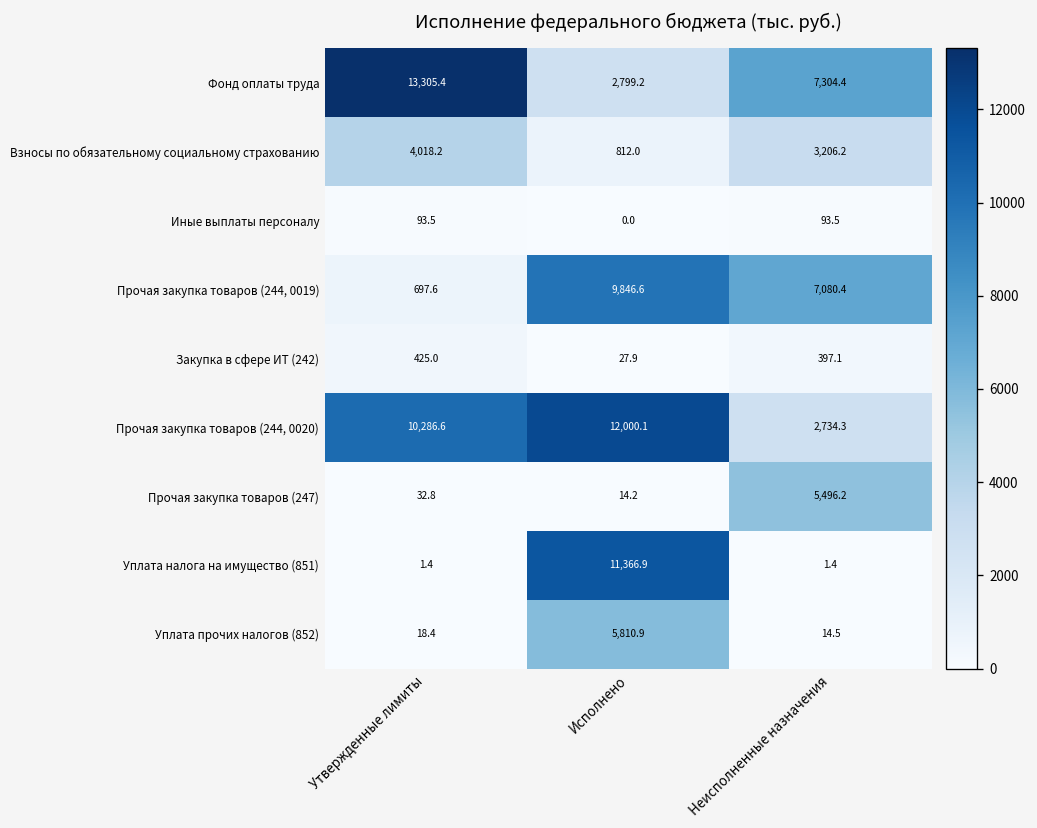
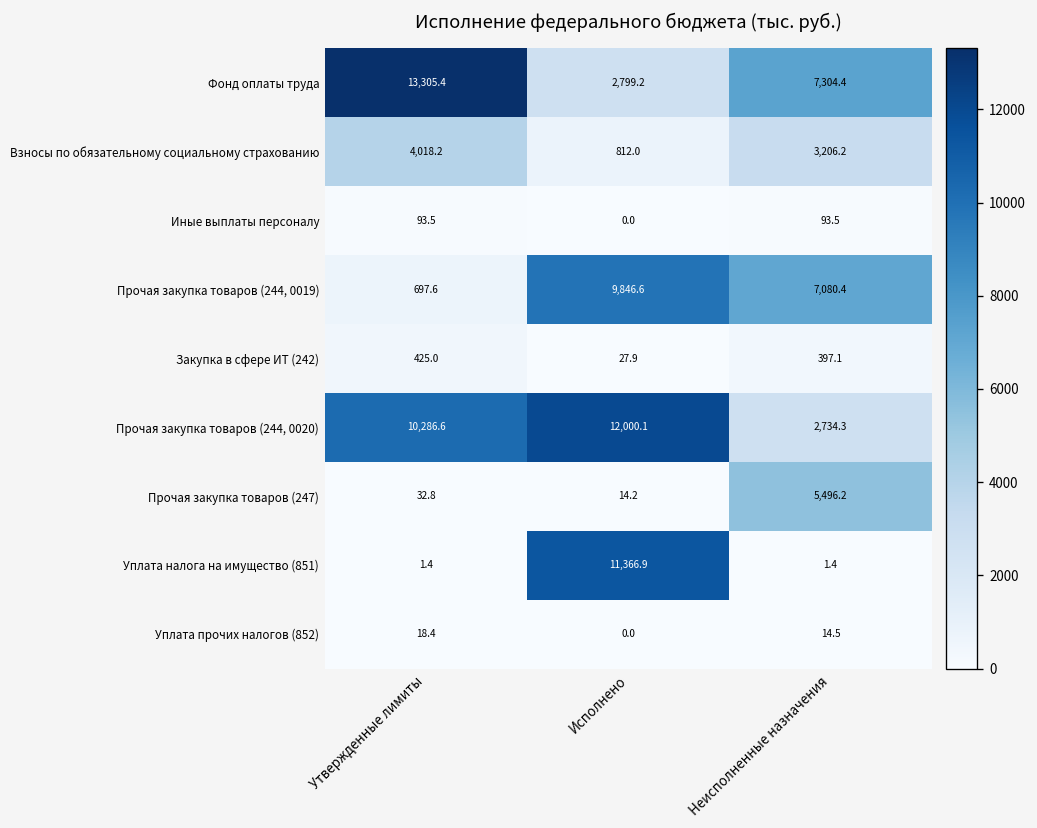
Уплата прочих налогов (852), Исполнено: 5,810.9 -> 0.0
